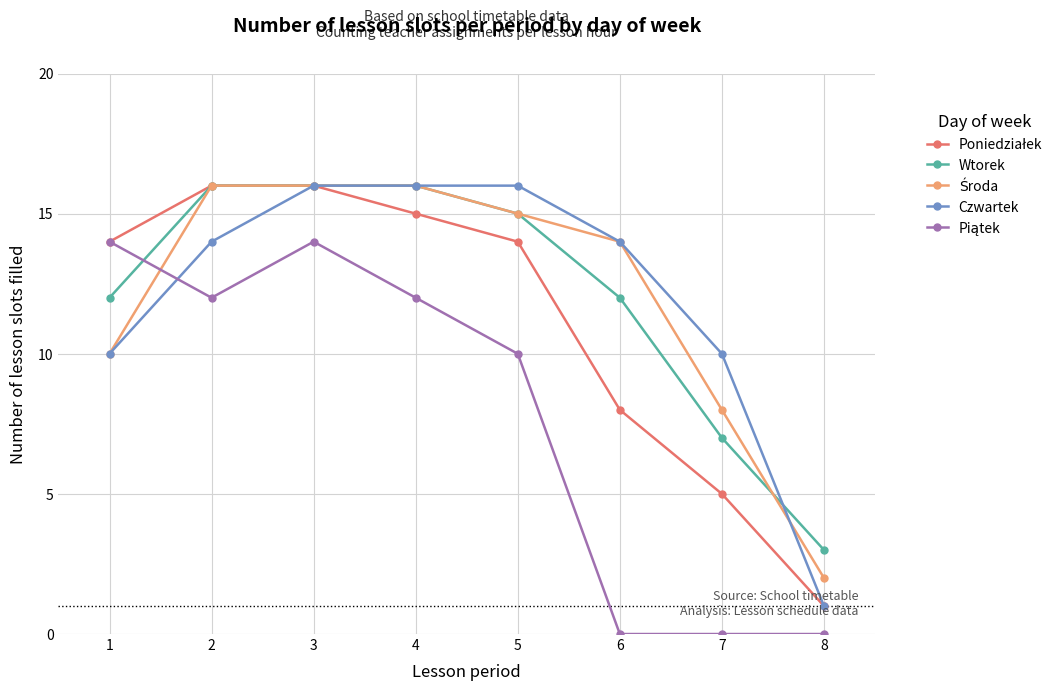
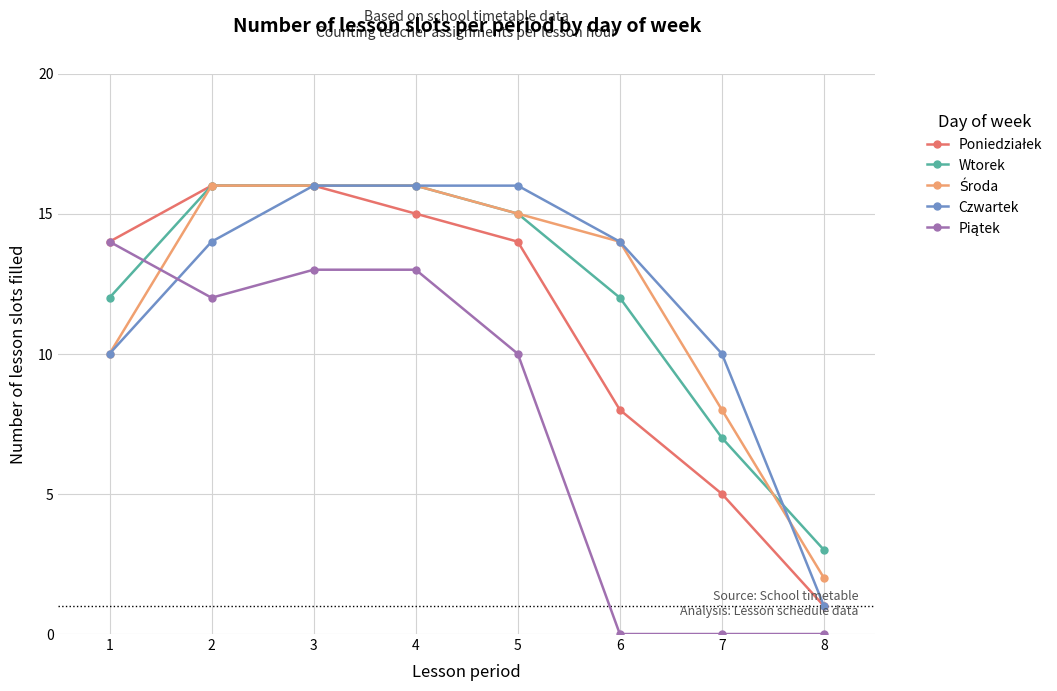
Piątek, 3: 14 -> 13
Piątek, 4: 12 -> 13
